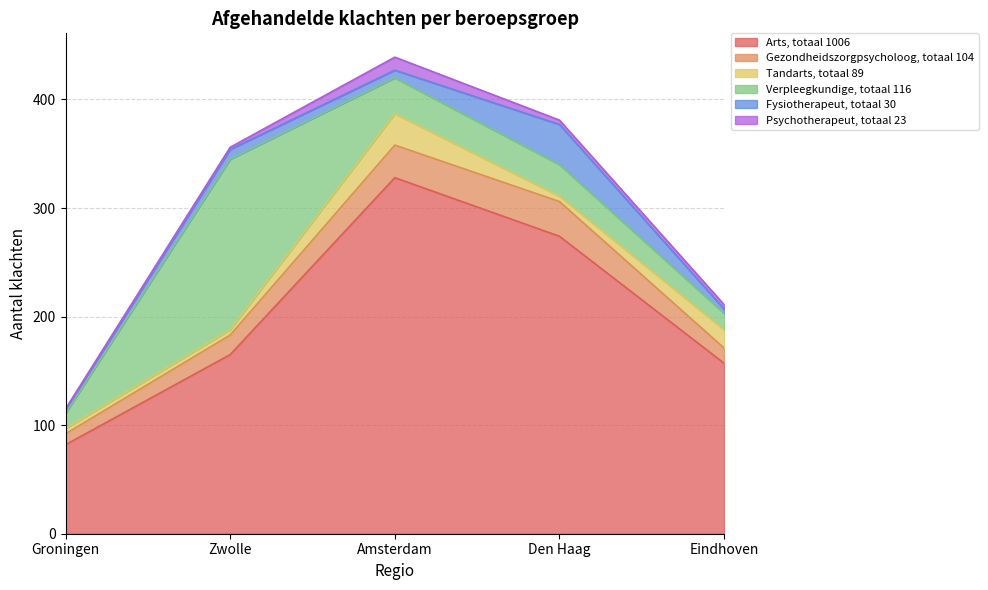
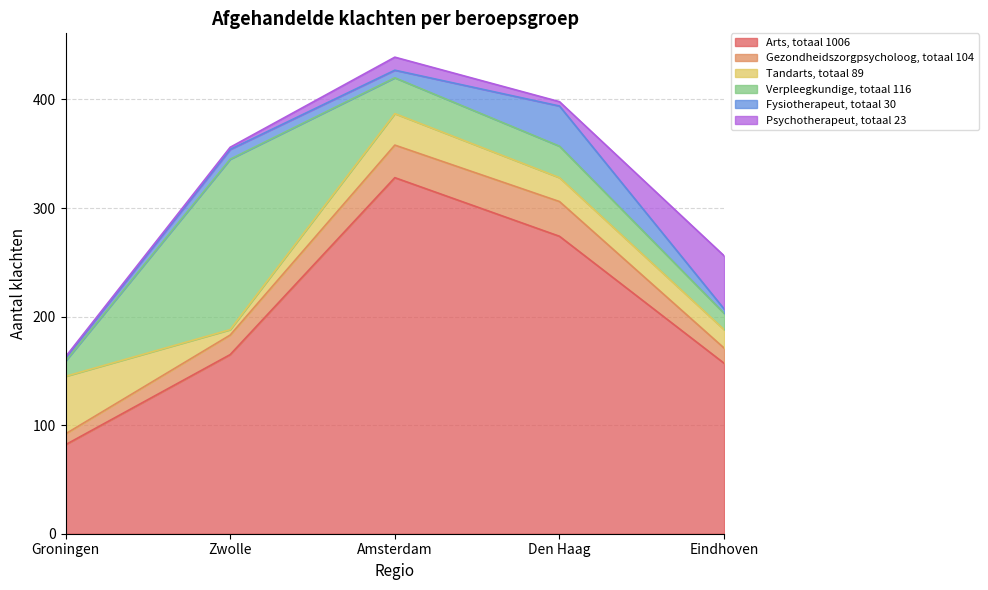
Tandarts, totaal 89, Groningen: 5 -> 53
Tandarts, totaal 89, Den Haag: 5 -> 22
Psychotherapeut, totaal 23, Eindhoven: 4 -> 49
